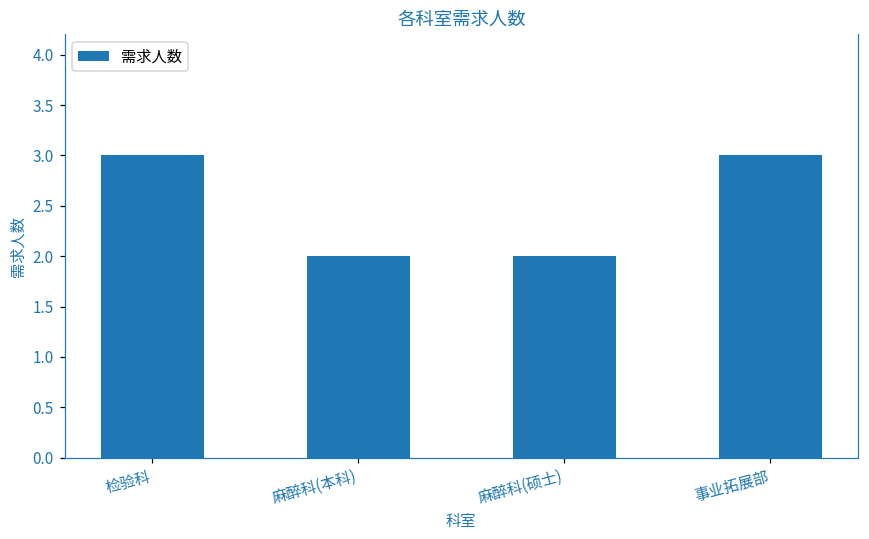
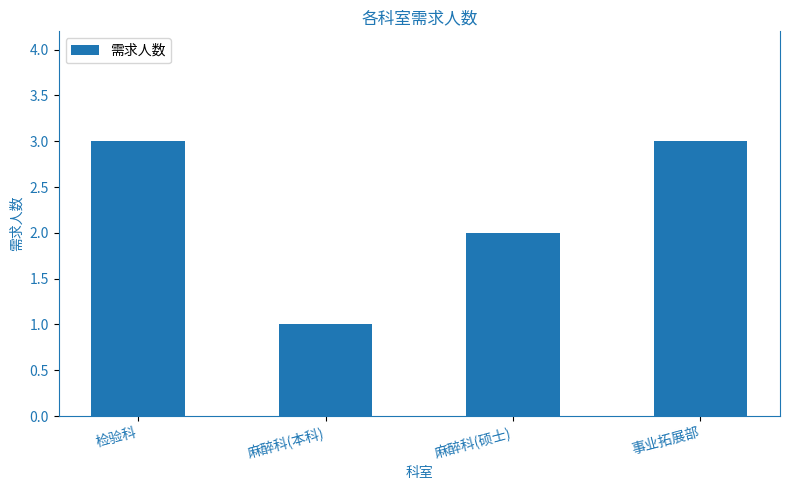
麻醉科(本科): 2 -> 1
